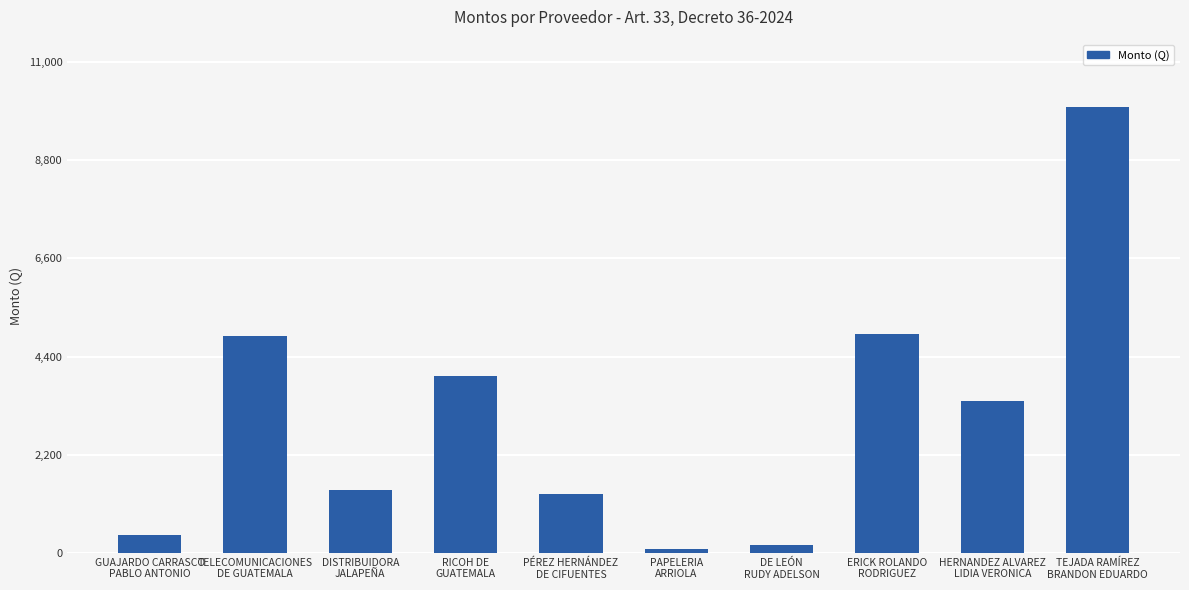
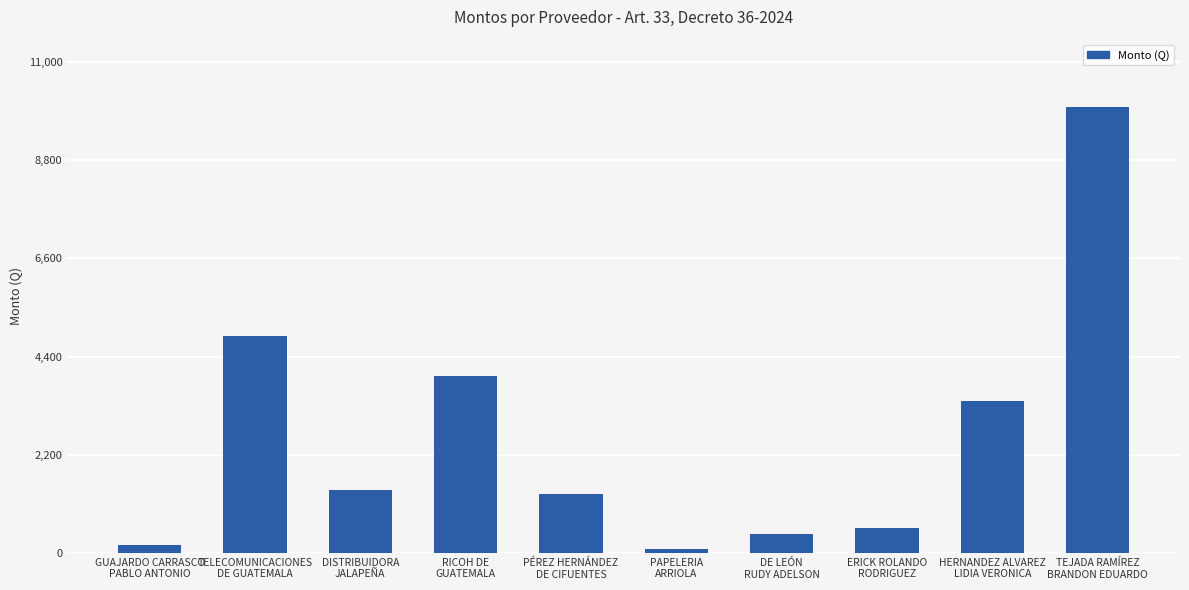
GUAJARDO CARRASCO PABLO ANTONIO: 400 -> 200
DE LEÓN RUDY ADELSON: 200 -> 400
ERICK ROLANDO RODRIGUEZ: 4,900 -> 600
